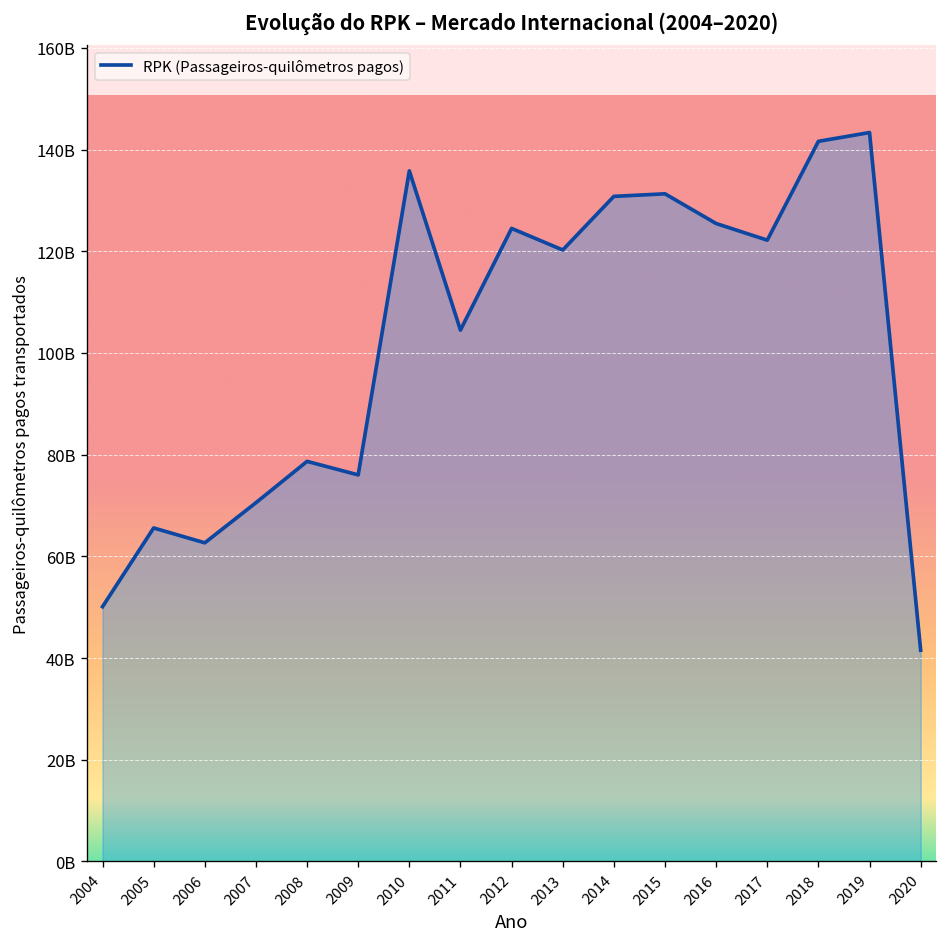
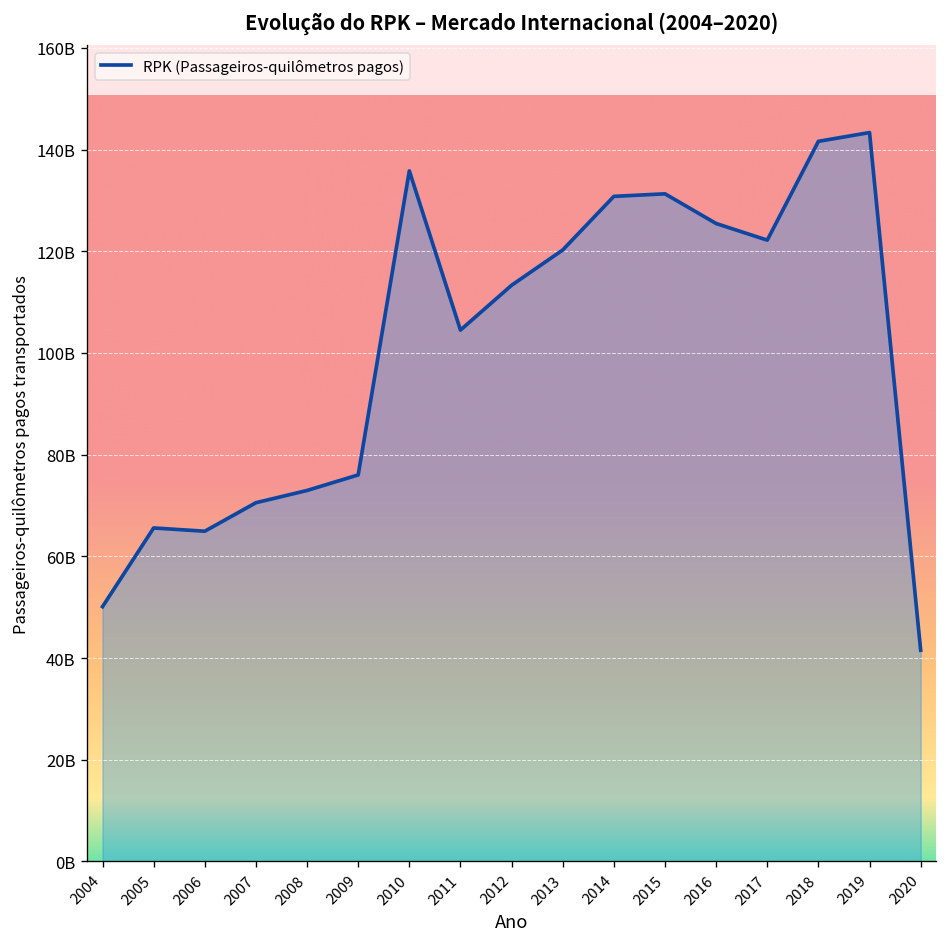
2006: 63000000000 -> 65000000000
2008: 79000000000 -> 73000000000
2012: 124000000000 -> 113000000000
